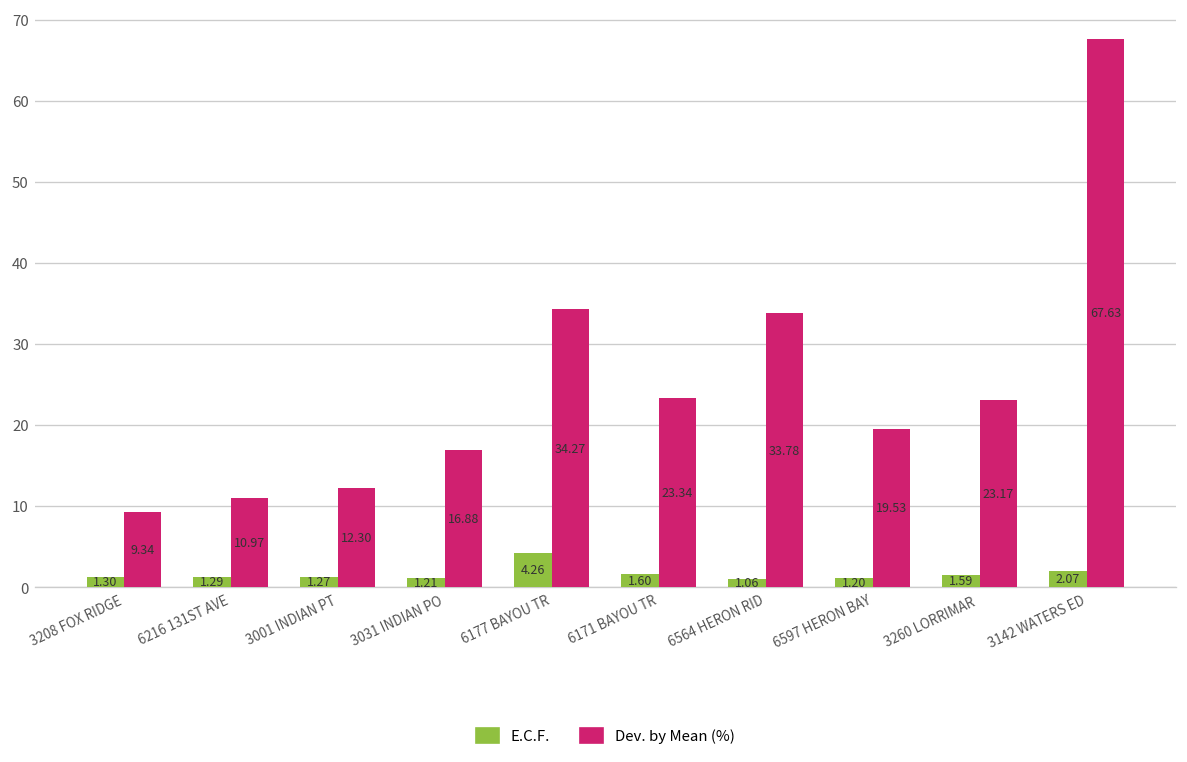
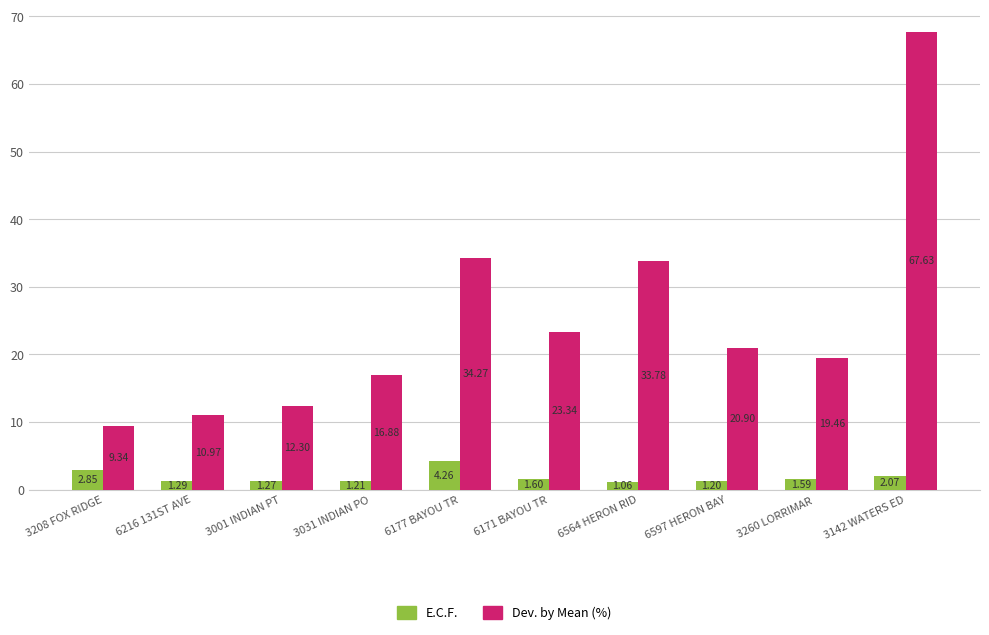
E.C.F., 3208 FOX RIDGE: 1.30 -> 2.85
Dev. by Mean (%), 6597 HERON BAY: 19.53 -> 20.90
Dev. by Mean (%), 3260 LORRIMAR: 23.17 -> 19.46
